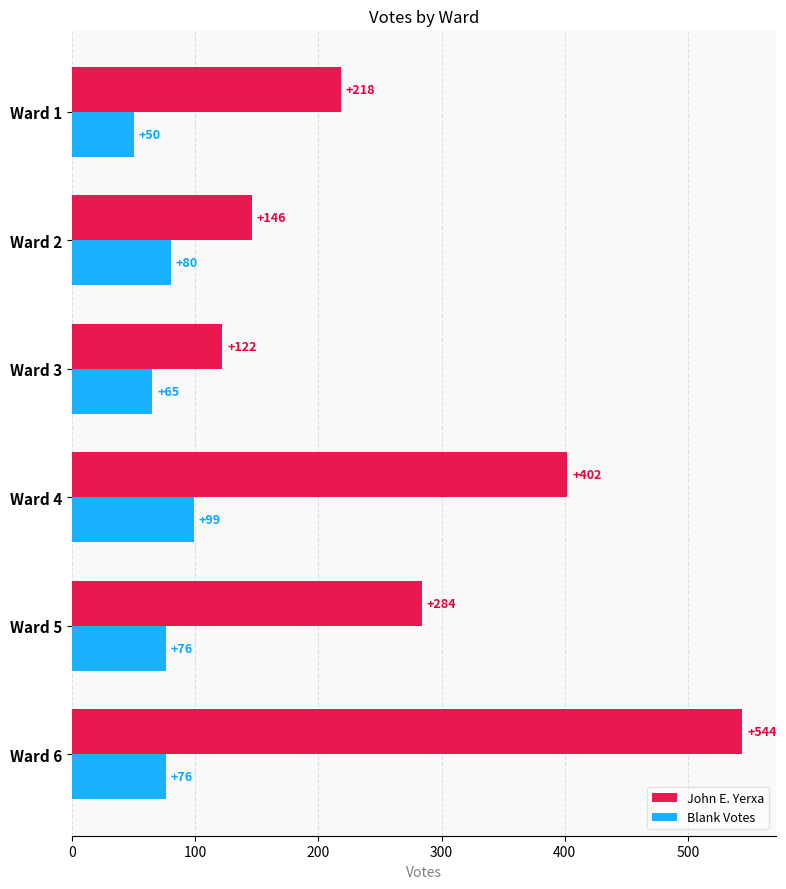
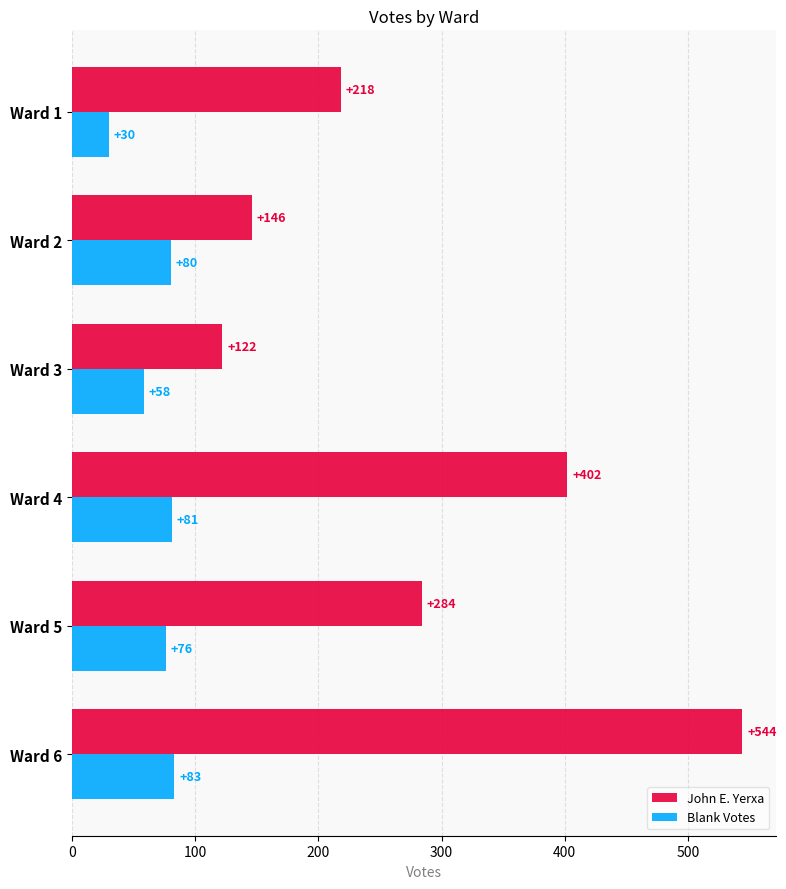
Blank Votes, Ward 1: +50 -> +30
Blank Votes, Ward 3: +65 -> +58
Blank Votes, Ward 4: +99 -> +81
Blank Votes, Ward 6: +76 -> +83
